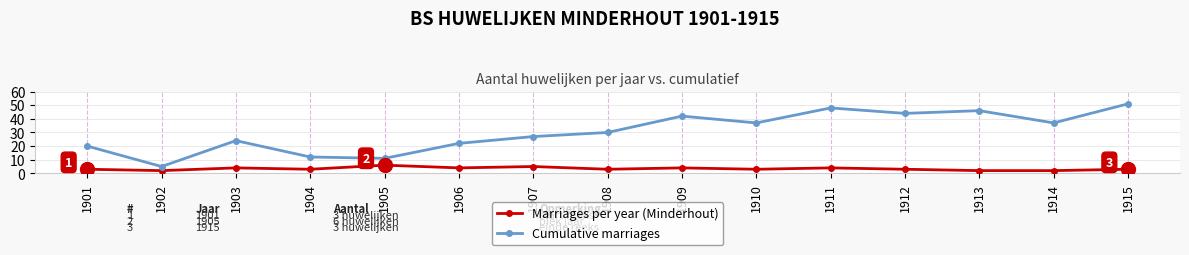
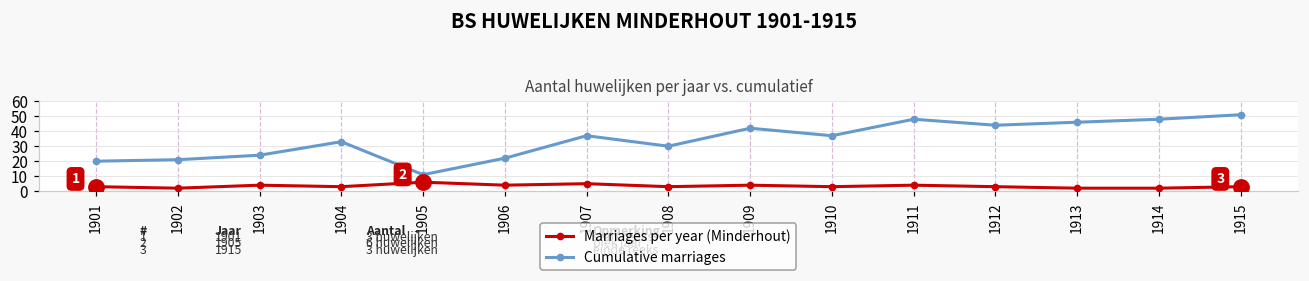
Cumulative marriages, 1902: 5 -> 21
Cumulative marriages, 1904: 12 -> 33
Cumulative marriages, 1907: 27 -> 37
Cumulative marriages, 1914: 37 -> 48
